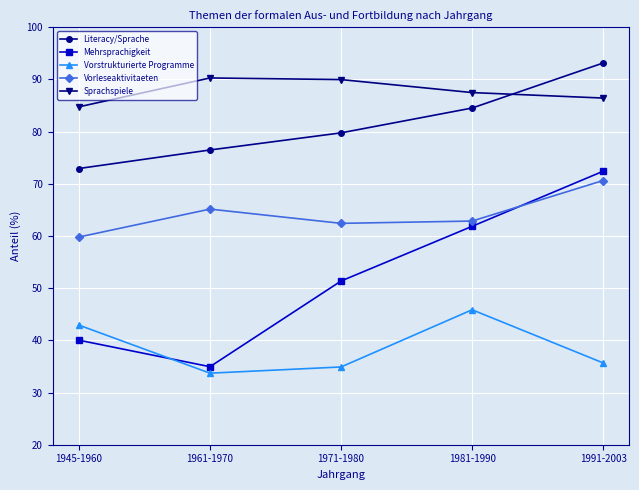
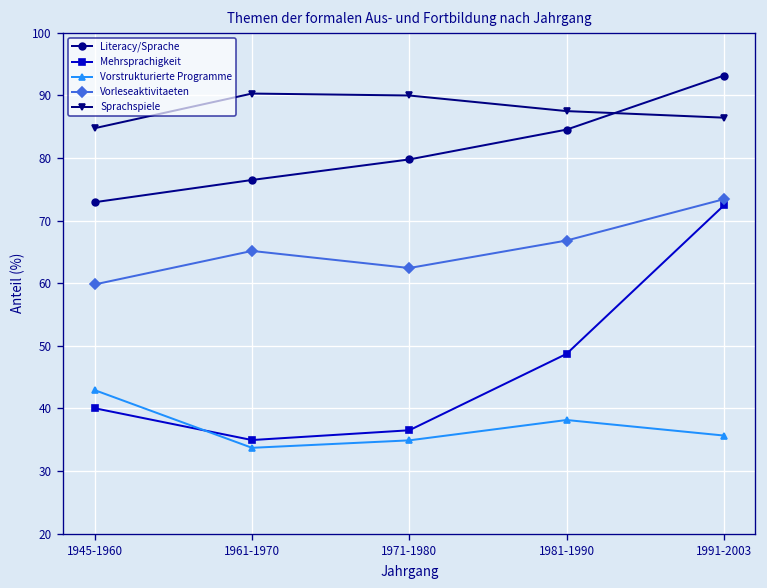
Mehrsprachigkeit, 1971-1980: 51 -> 37
Mehrsprachigkeit, 1981-1990: 62 -> 49
Vorstrukturierte Programme, 1981-1990: 46 -> 38
Vorleseaktivitaeten, 1981-1990: 63 -> 67
Vorleseaktivitaeten, 1991-2003: 71 -> 73
